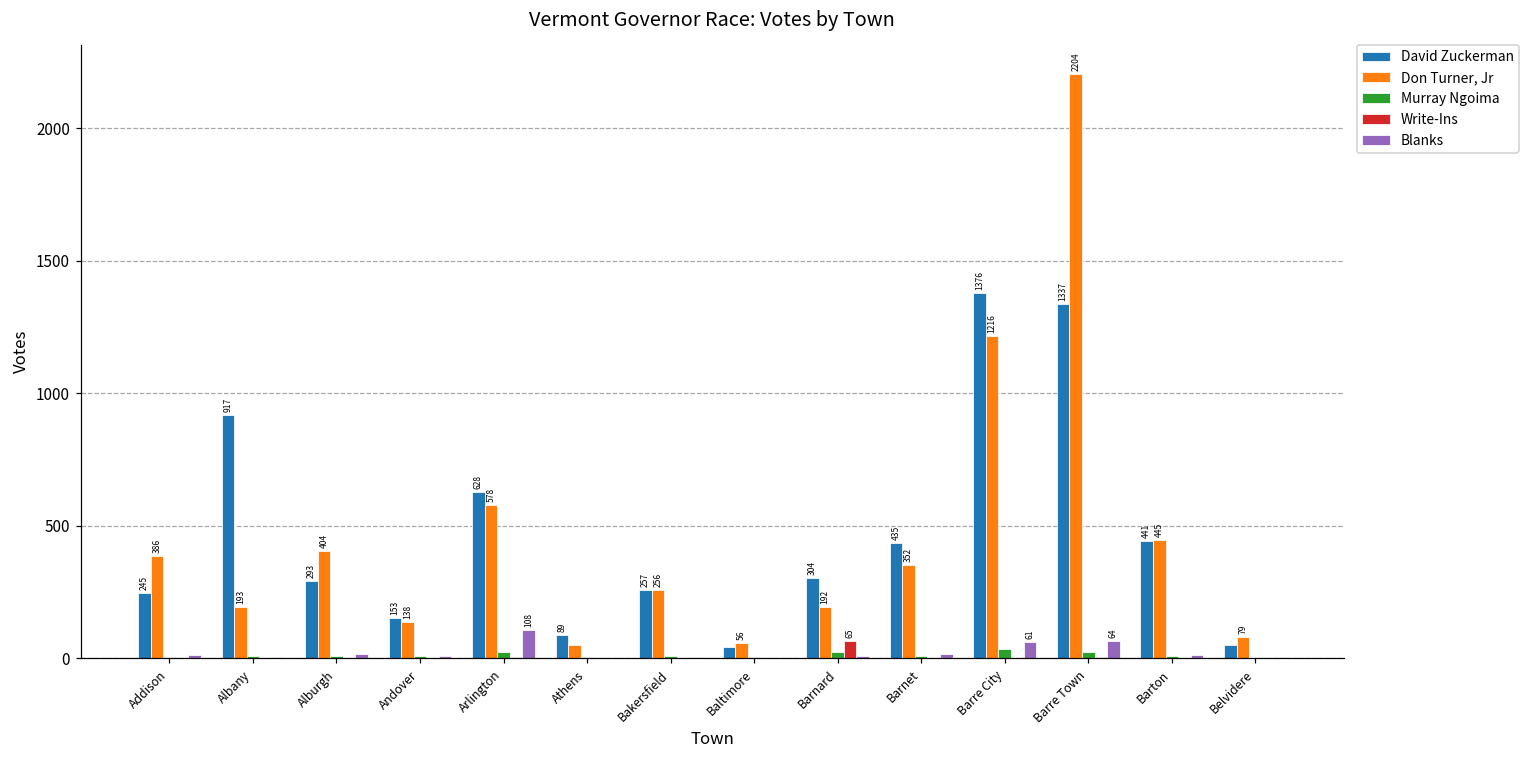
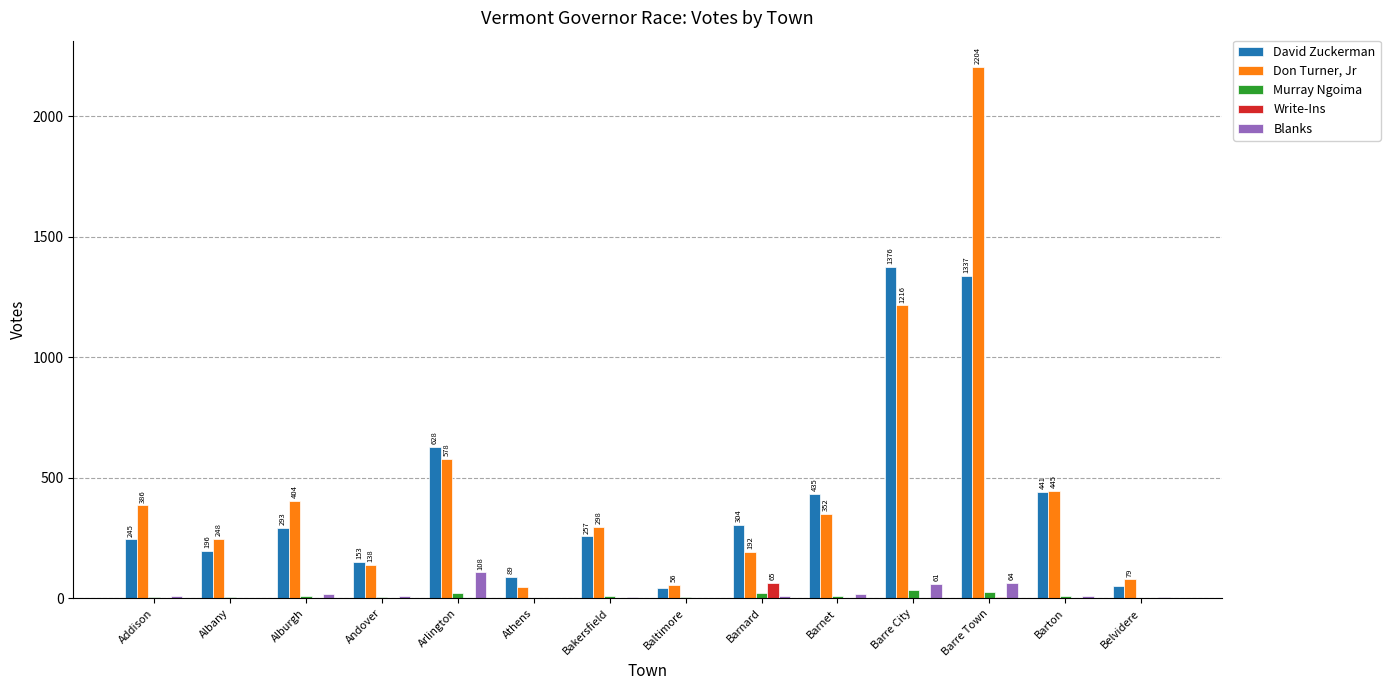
David Zuckerman, Albany: 917 -> 196
Don Turner, Jr, Albany: 193 -> 248
Don Turner, Jr, Bakersfield: 256 -> 298
